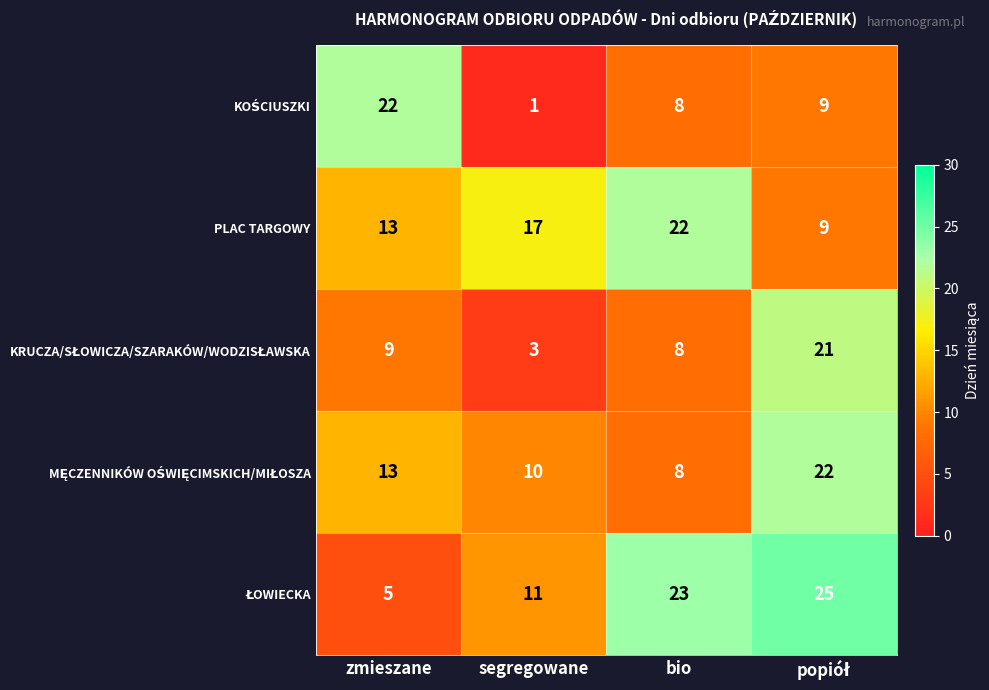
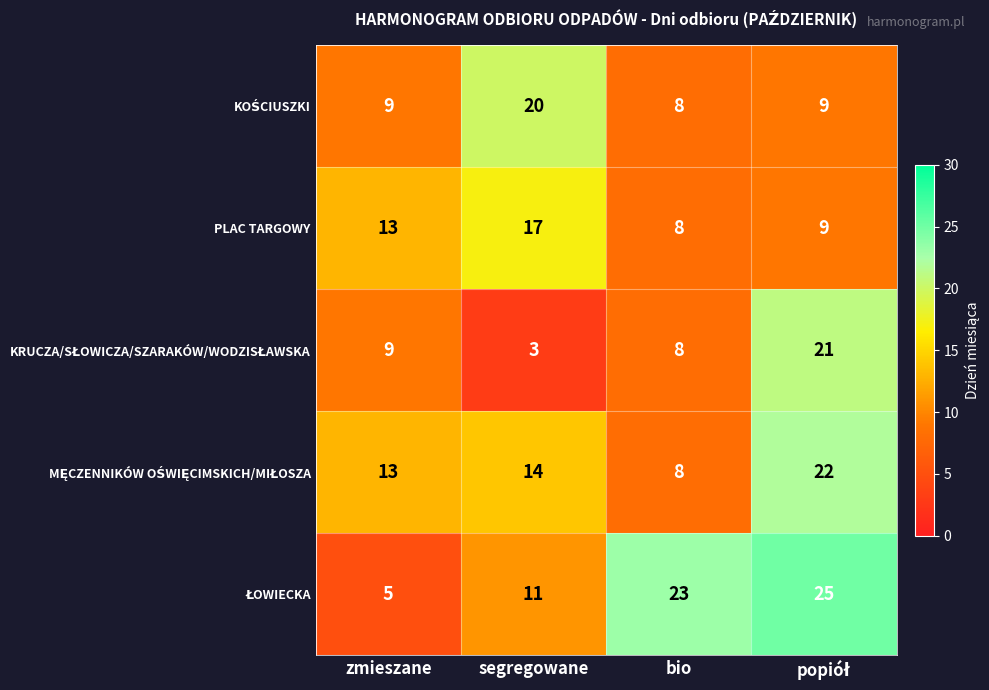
KOŚCIUSZKI, zmieszane: 22 -> 9
KOŚCIUSZKI, segregowane: 1 -> 20
PLAC TARGOWY, bio: 22 -> 8
MĘCZENNIKÓW OŚWIĘCIMSKICH/MIŁOSZA, segregowane: 10 -> 14
